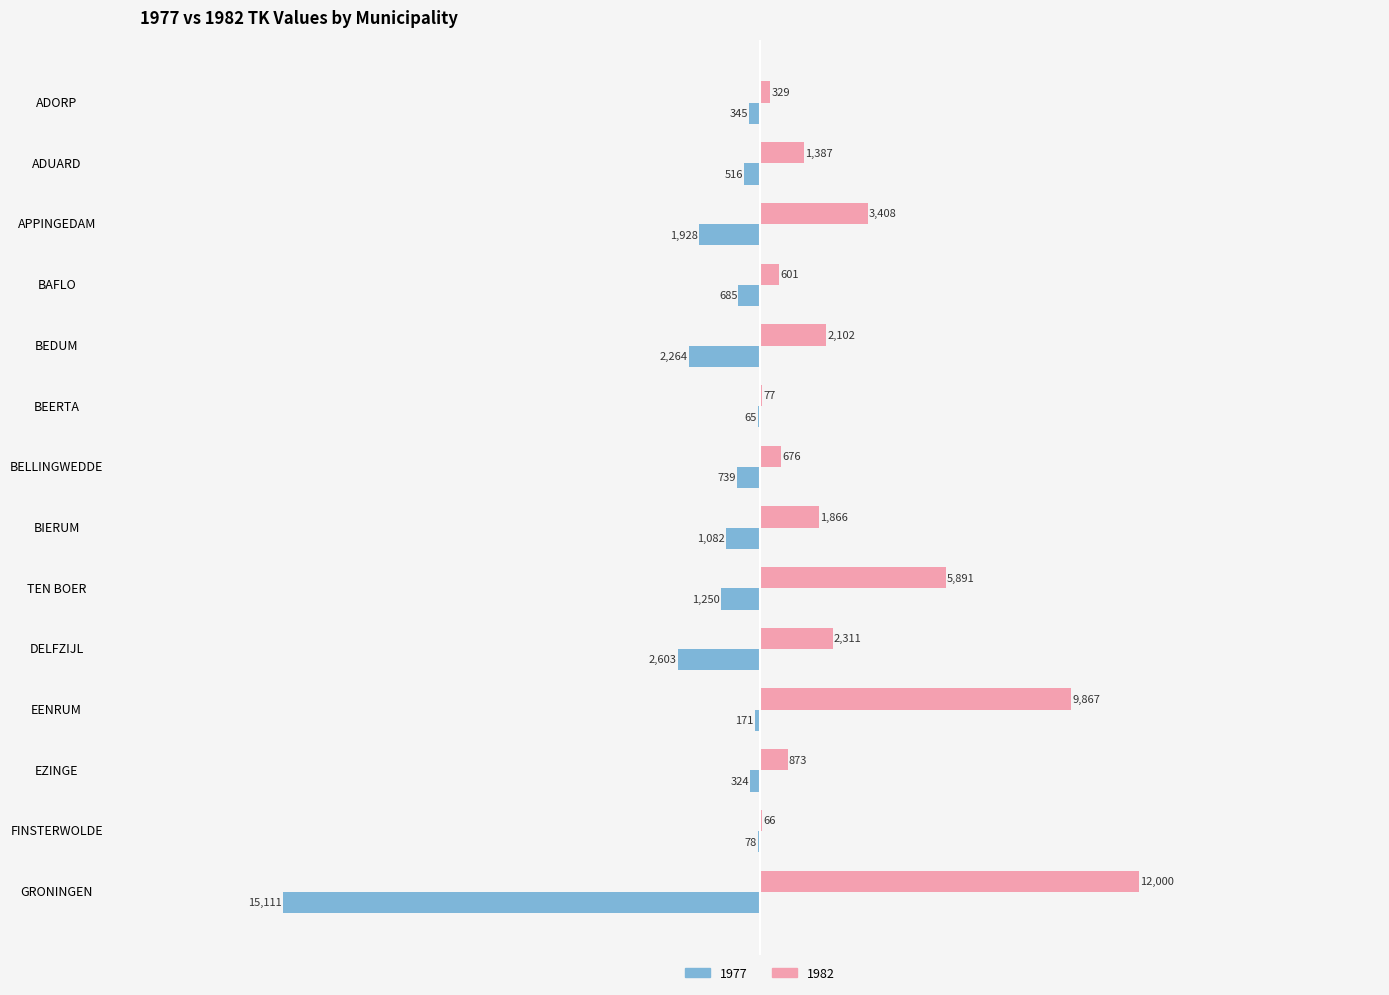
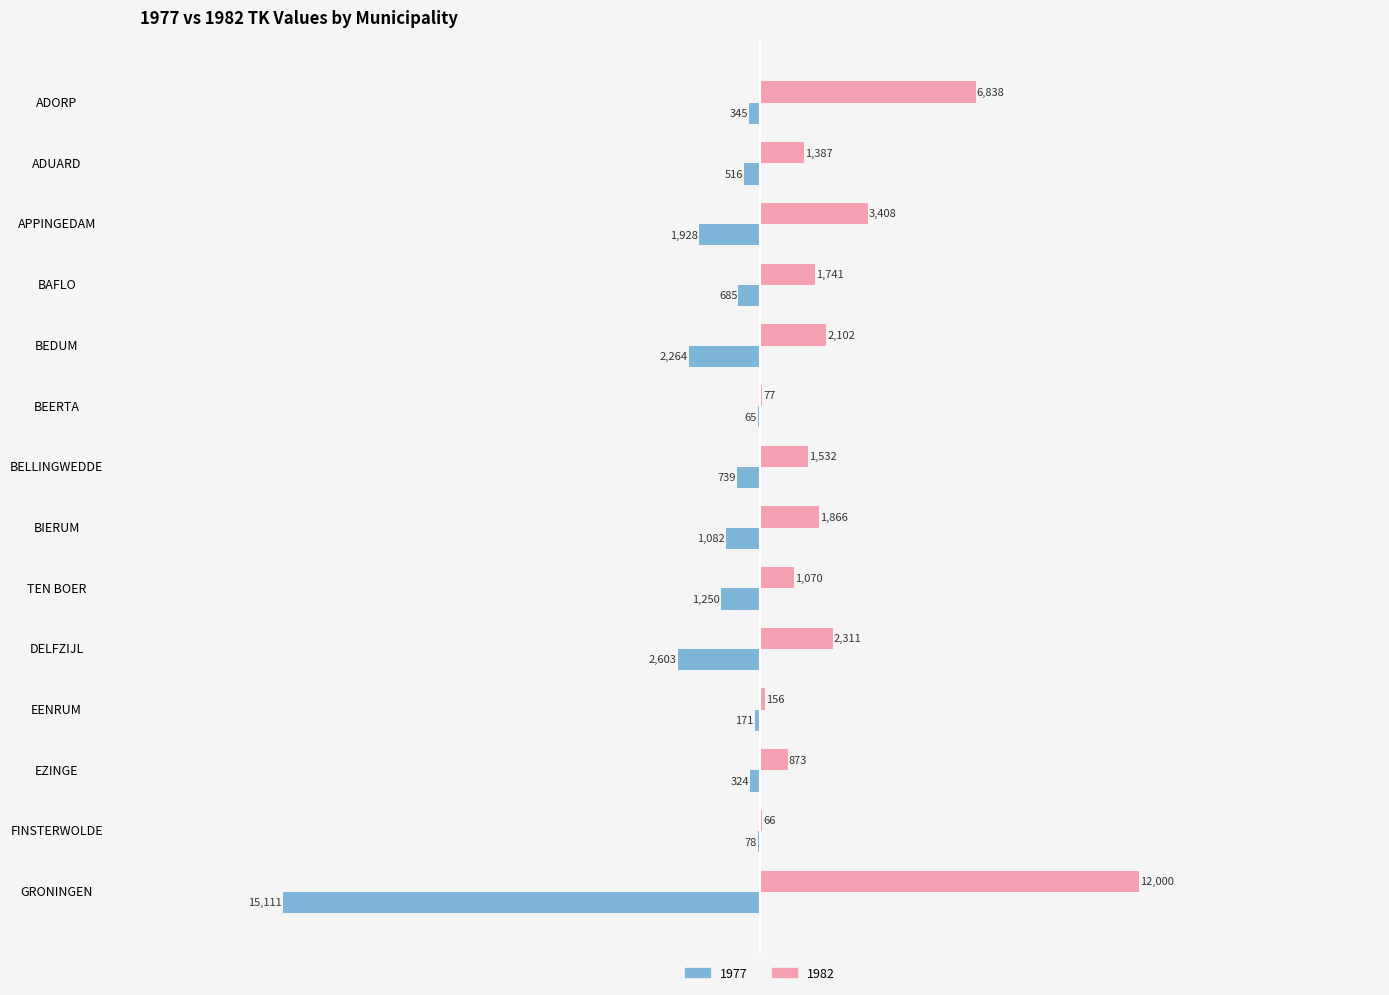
1982, ADORP: 329 -> 6,838
1982, BAFLO: 601 -> 1,741
1982, BELLINGWEDDE: 676 -> 1,532
1982, TEN BOER: 5,891 -> 1,070
1982, EENRUM: 9,867 -> 156
